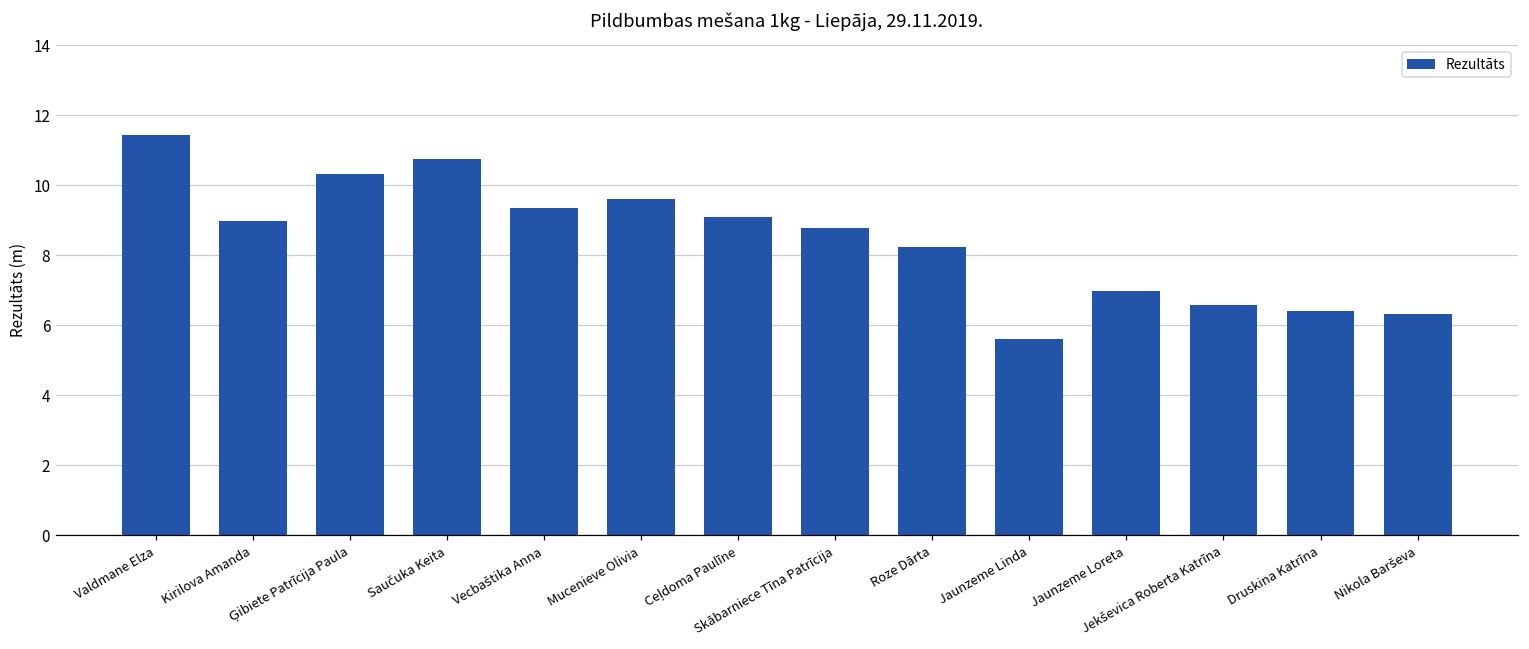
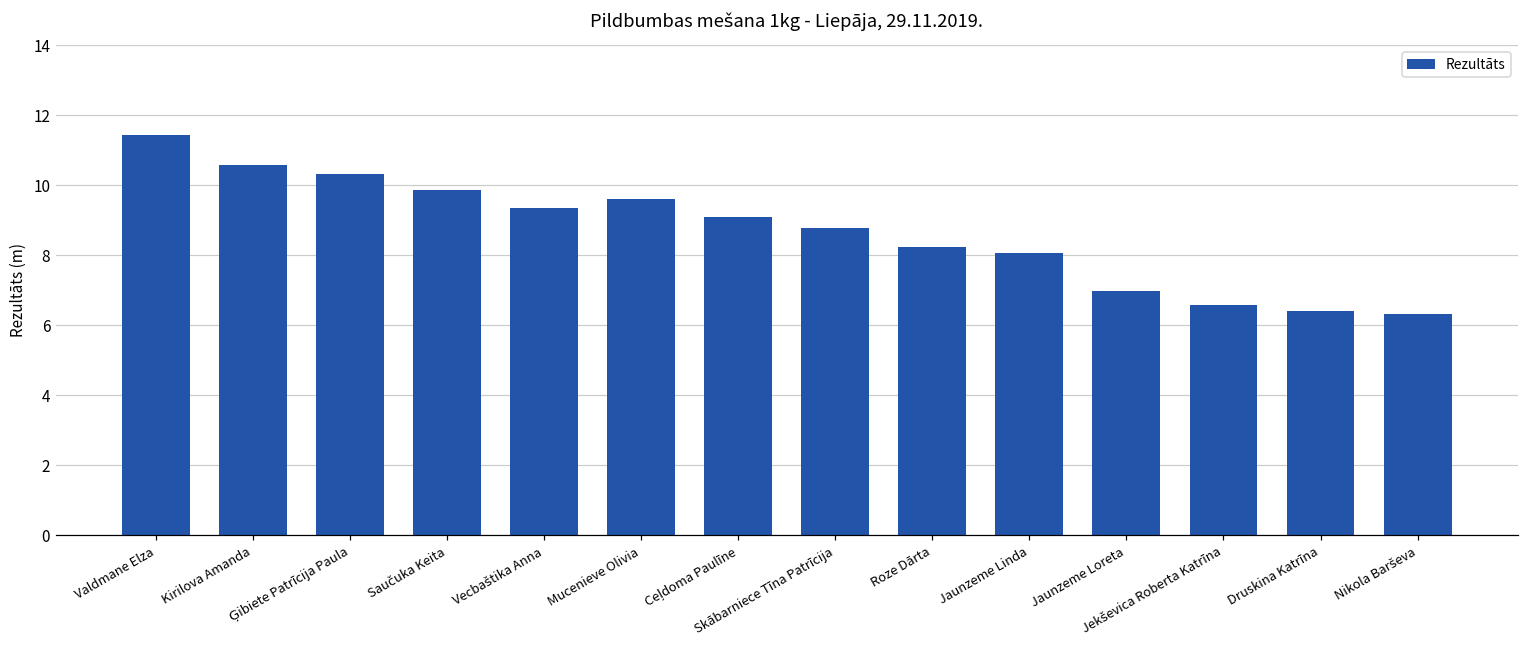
Kirilova Amanda: 9.0 -> 10.6
Saučuka Keita: 10.7 -> 9.9
Jaunzeme Linda: 5.6 -> 8.1
